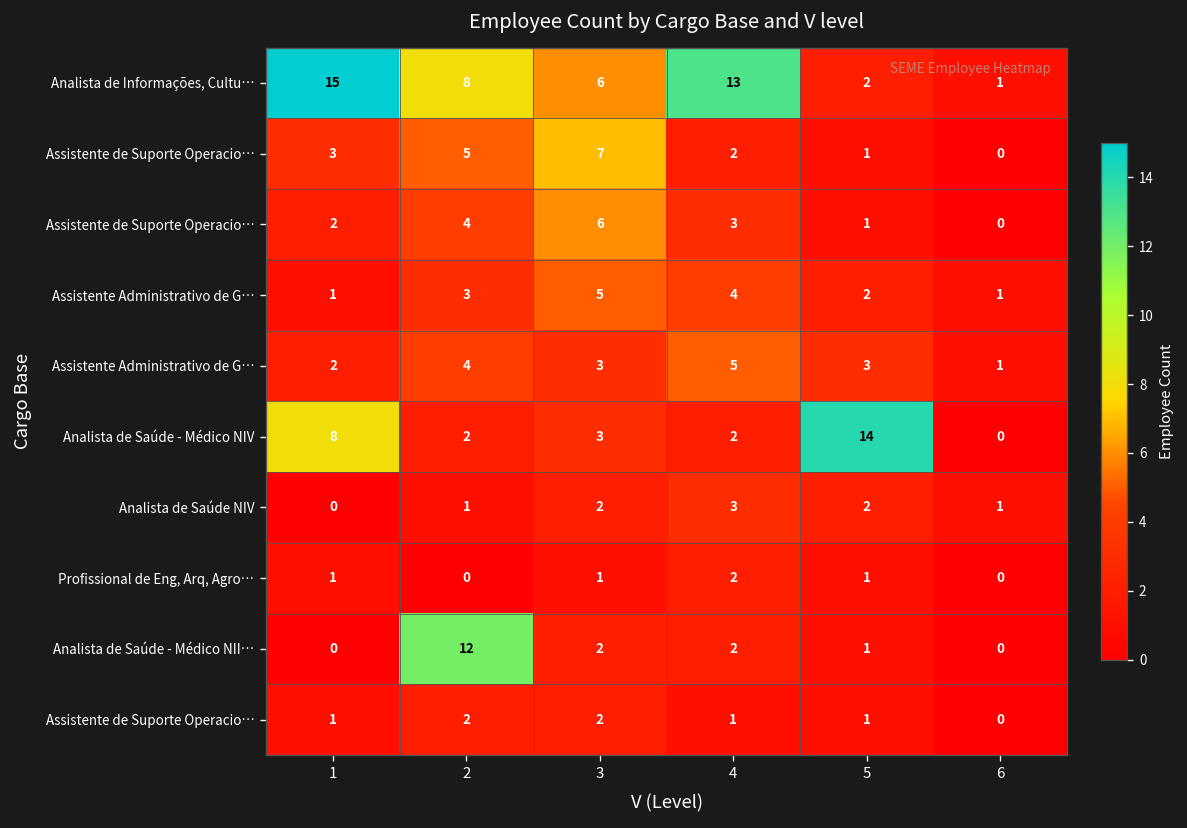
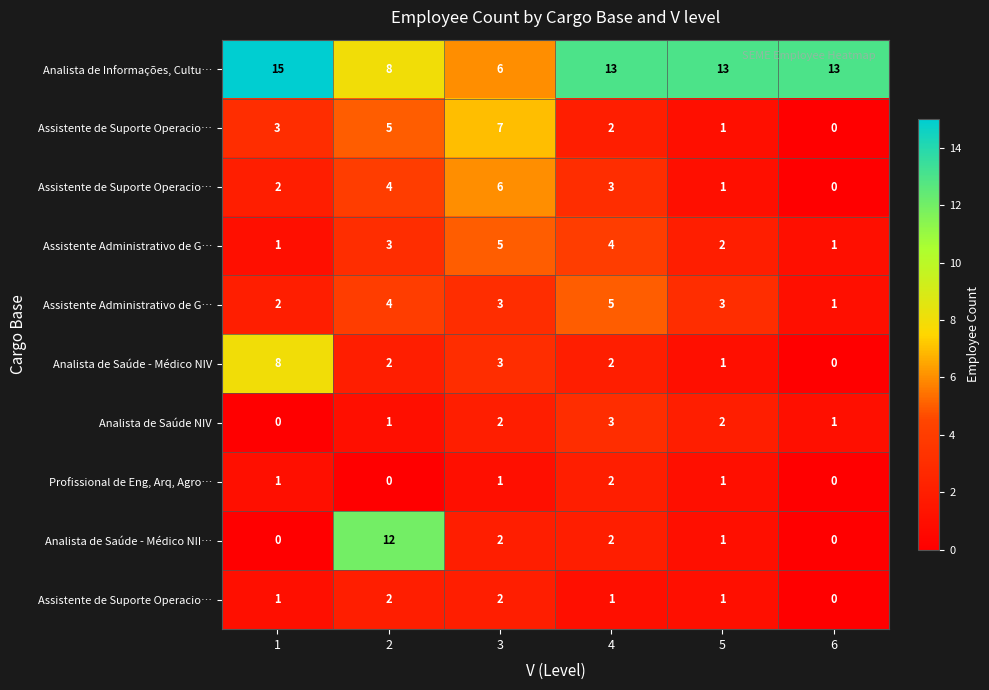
Analista de Informações, Cultu…, 5: 2 -> 13
Analista de Informações, Cultu…, 6: 1 -> 13
Analista de Saúde - Médico NIV, 5: 14 -> 1
